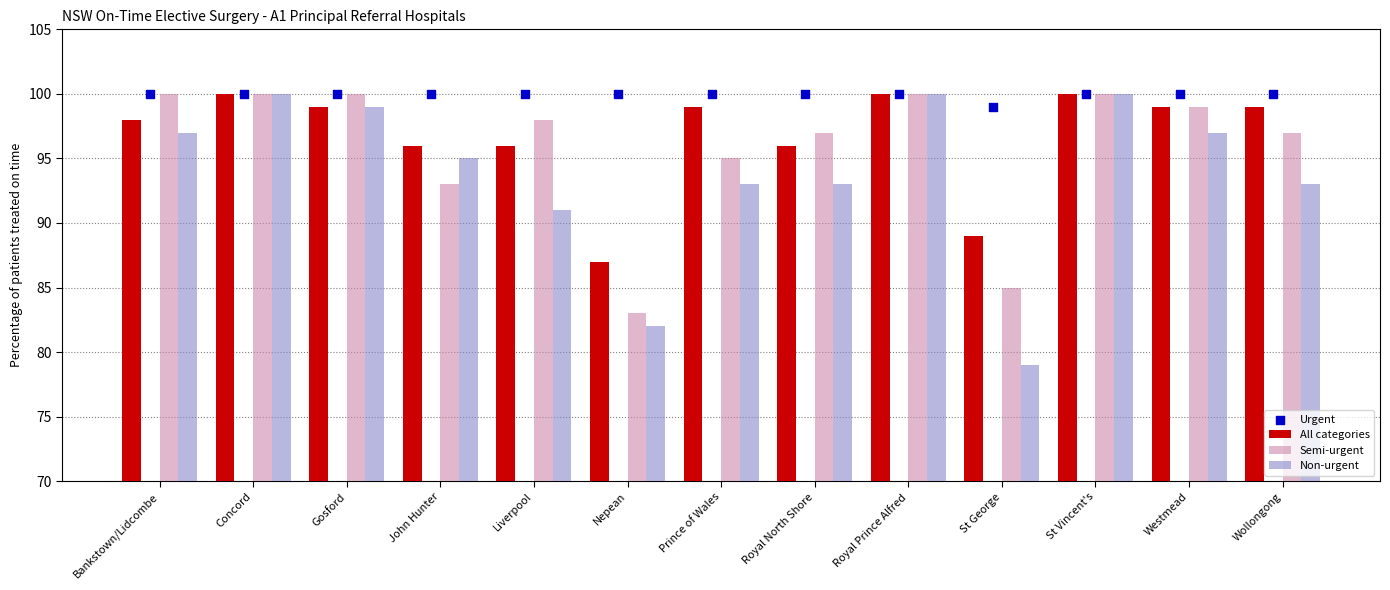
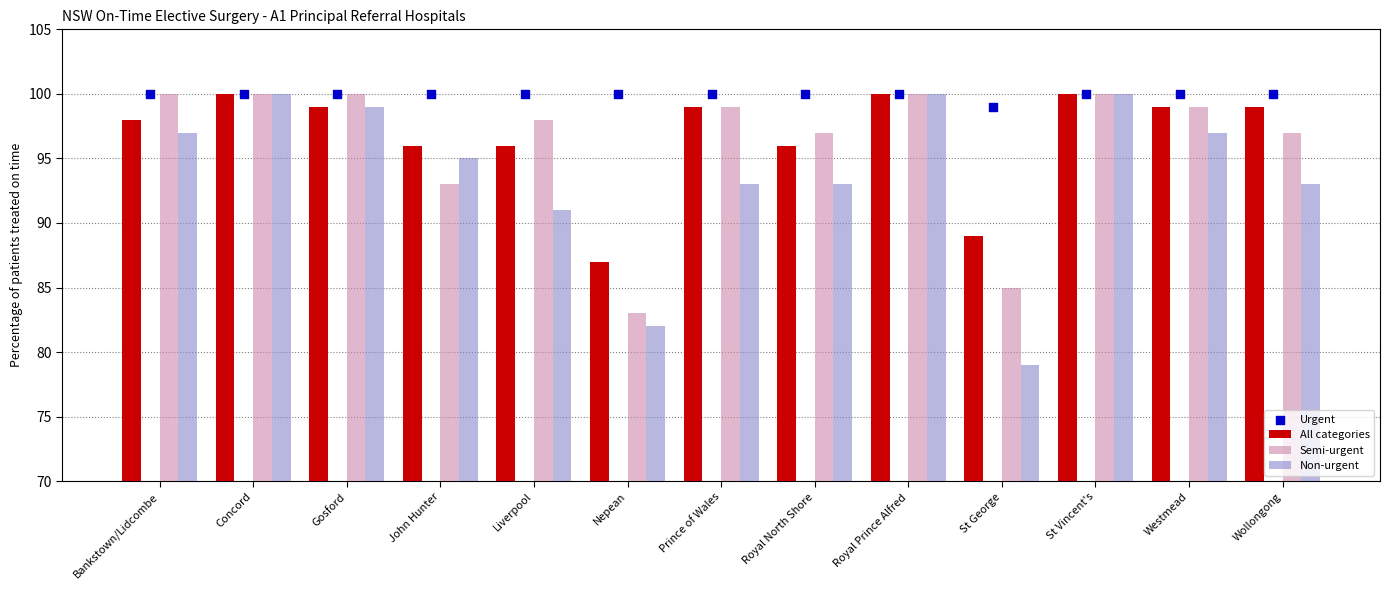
Semi-urgent, Prince of Wales: 95 -> 99
